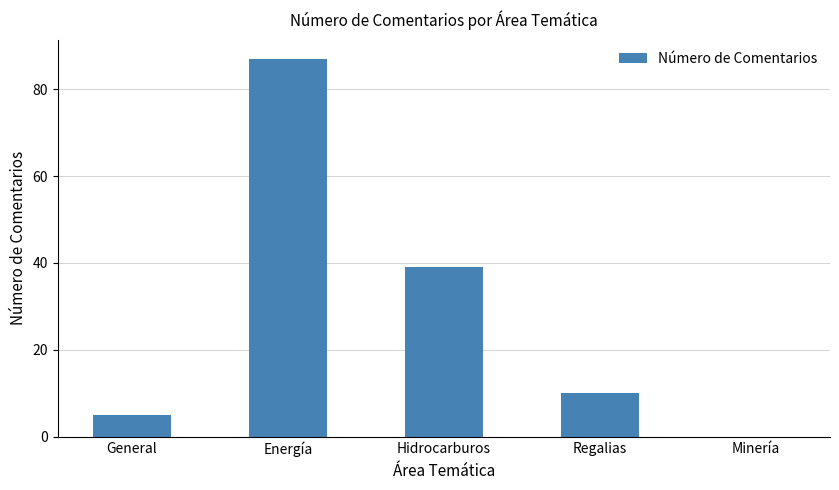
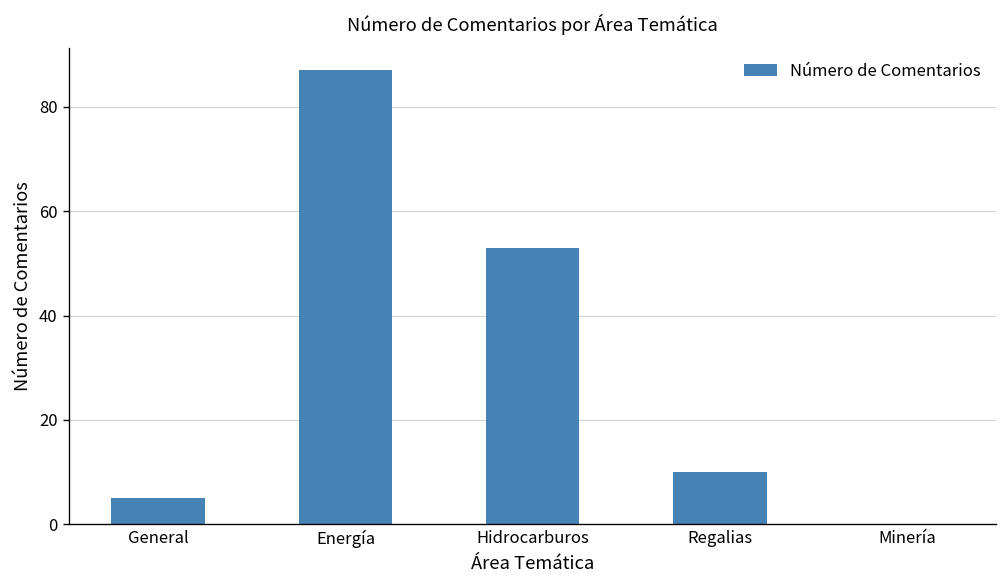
Hidrocarburos: 39 -> 53
